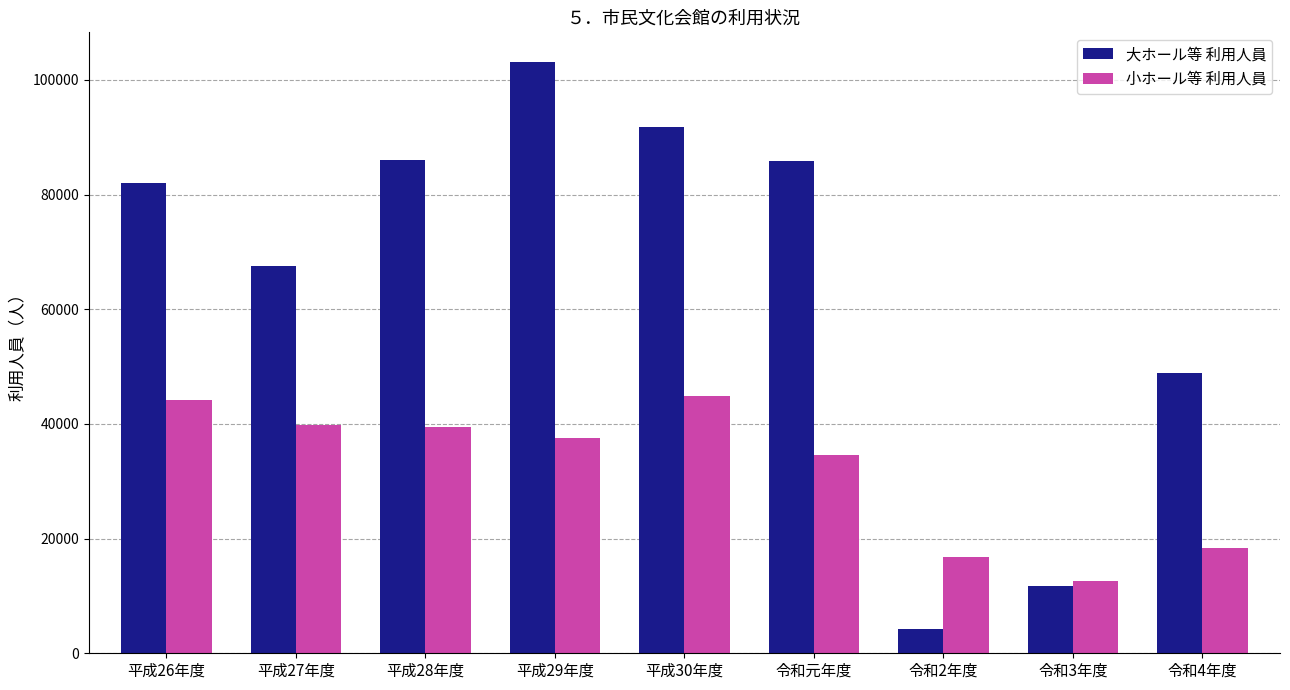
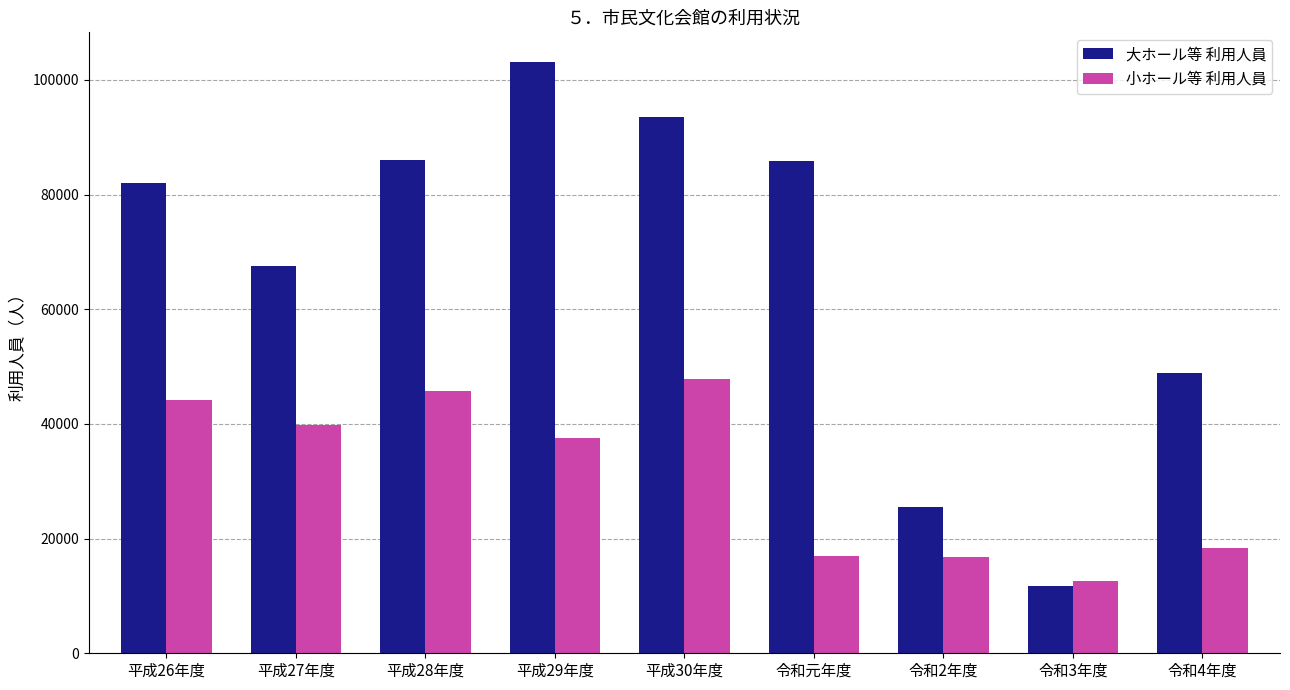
小ホール等 利用人員, 平成28年度: 39000 -> 46000
大ホール等 利用人員, 平成30年度: 92000 -> 94000
小ホール等 利用人員, 平成30年度: 45000 -> 48000
小ホール等 利用人員, 令和元年度: 35000 -> 17000
大ホール等 利用人員, 令和2年度: 4000 -> 25000
